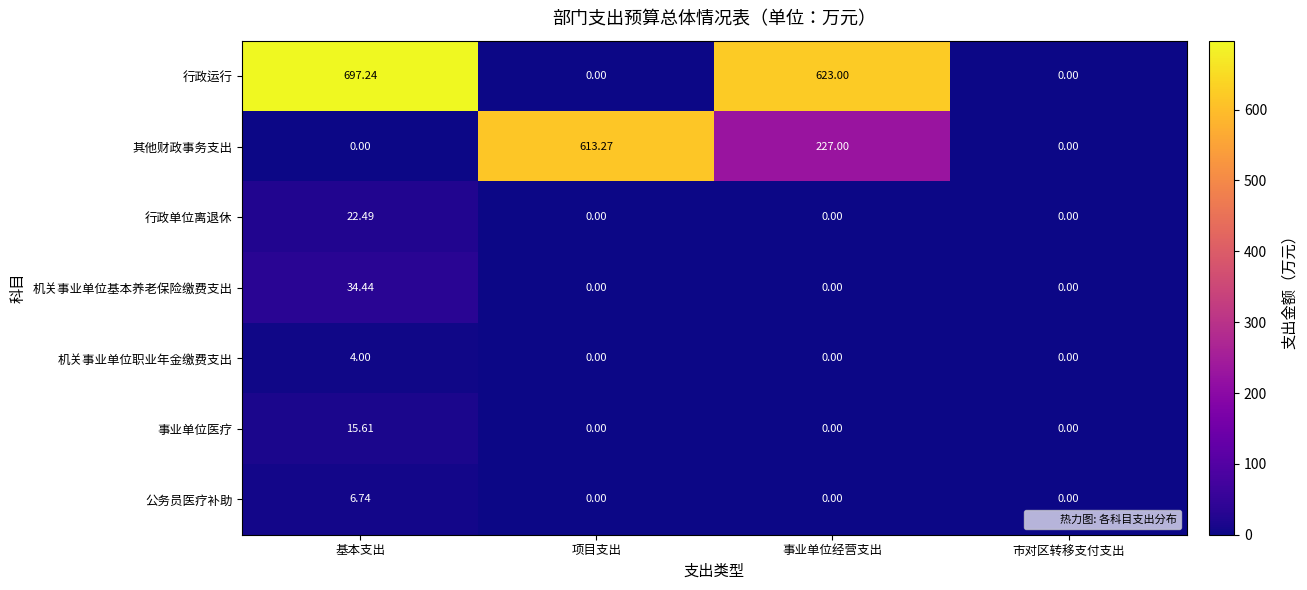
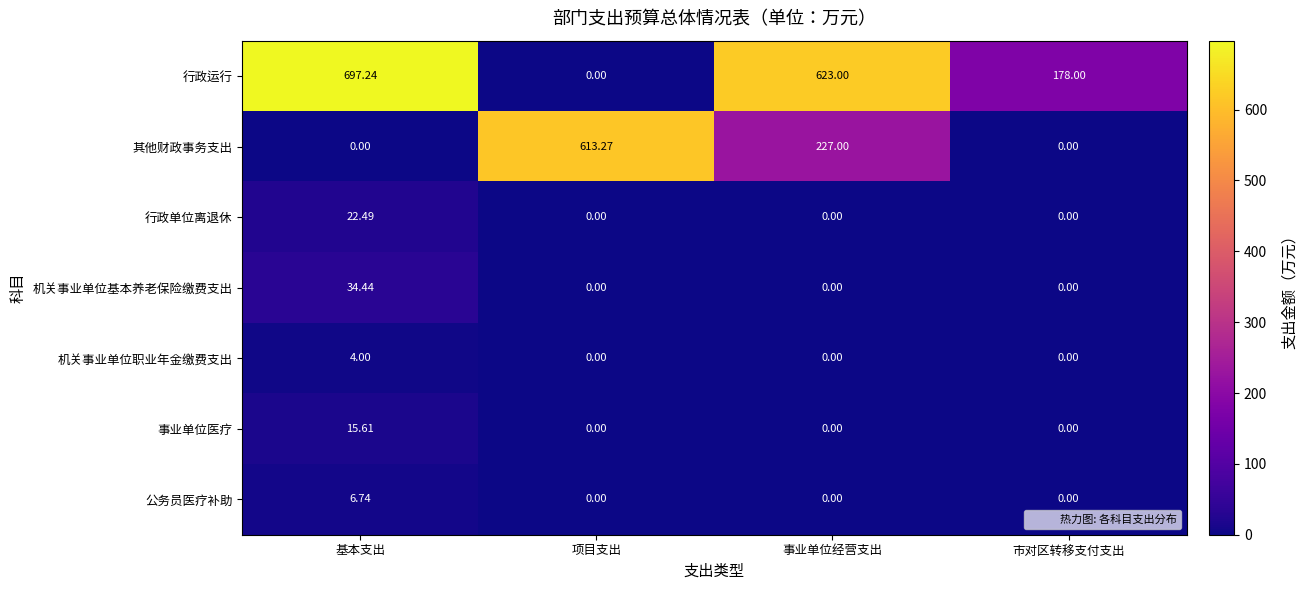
行政运行, 市对区转移支付支出: 0.00 -> 178.00
